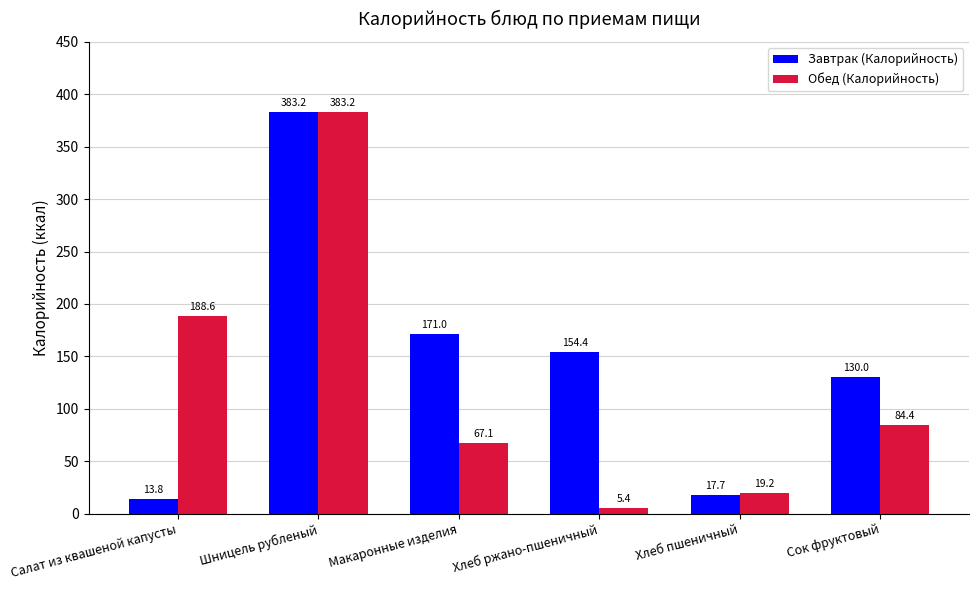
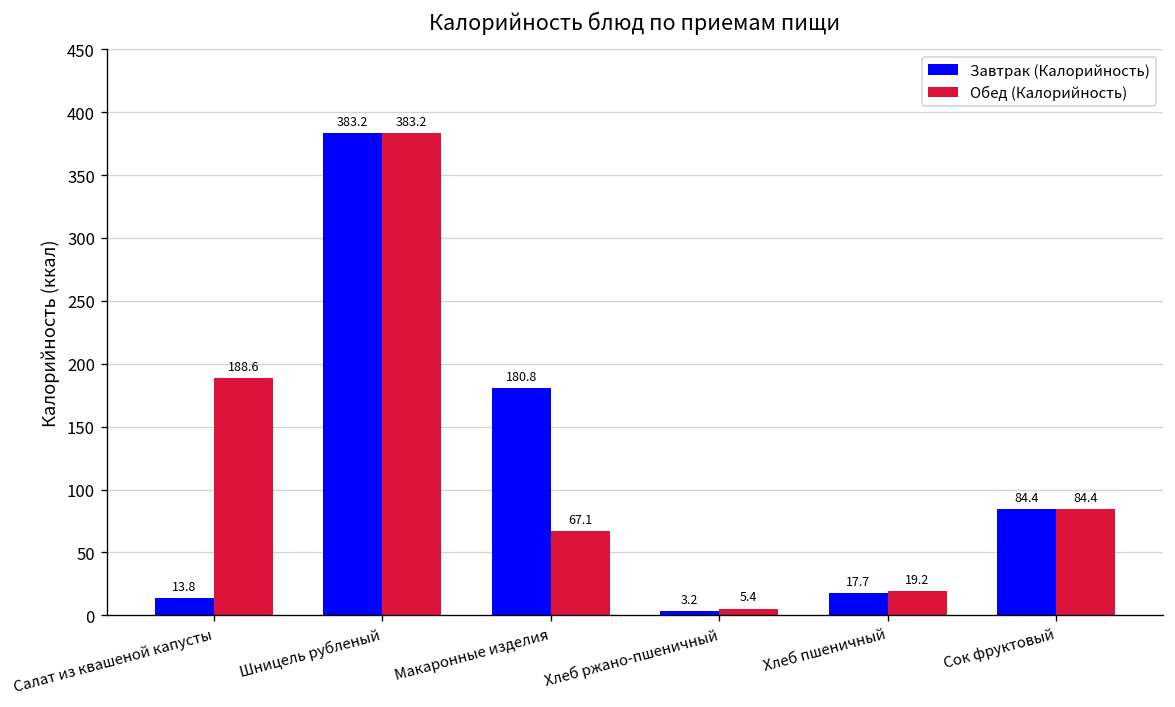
Завтрак (Калорийность), Макаронные изделия: 171.0 -> 180.8
Завтрак (Калорийность), Хлеб ржано-пшеничный: 154.4 -> 3.2
Завтрак (Калорийность), Сок фруктовый: 130.0 -> 84.4
